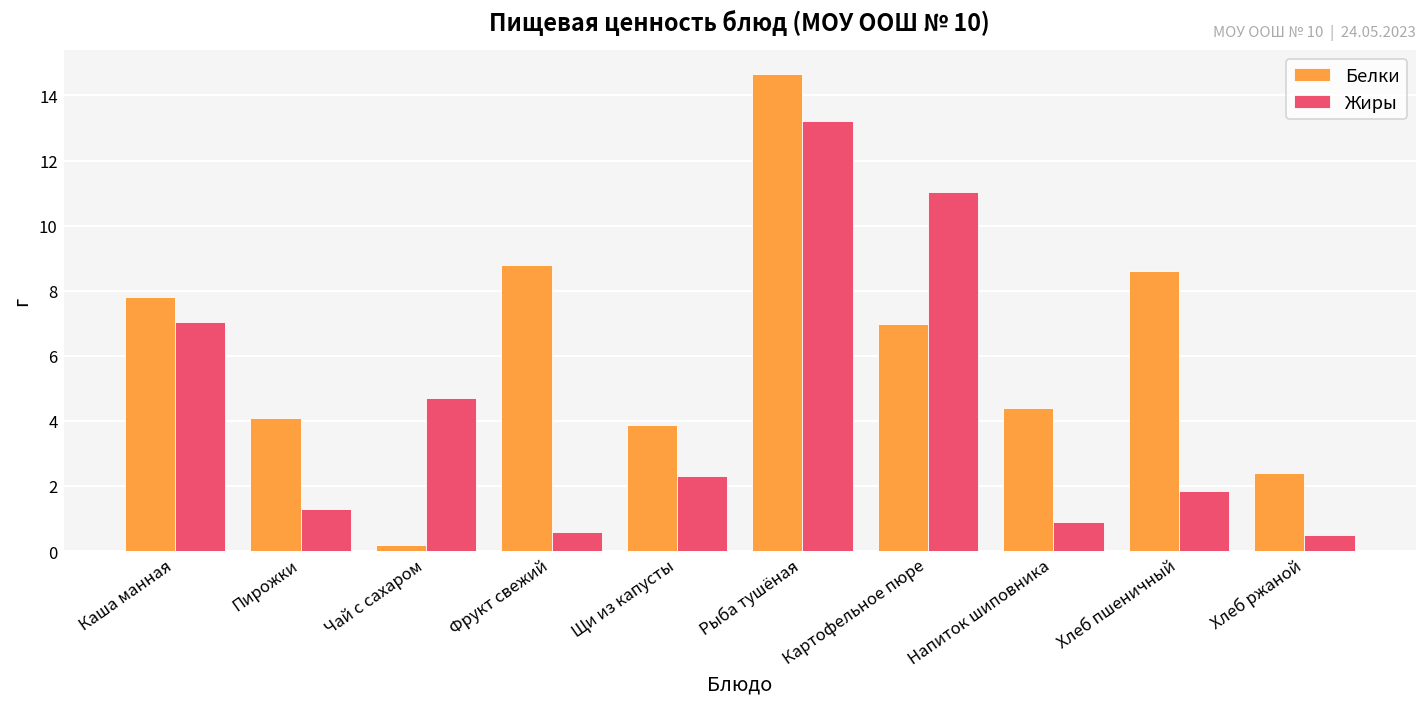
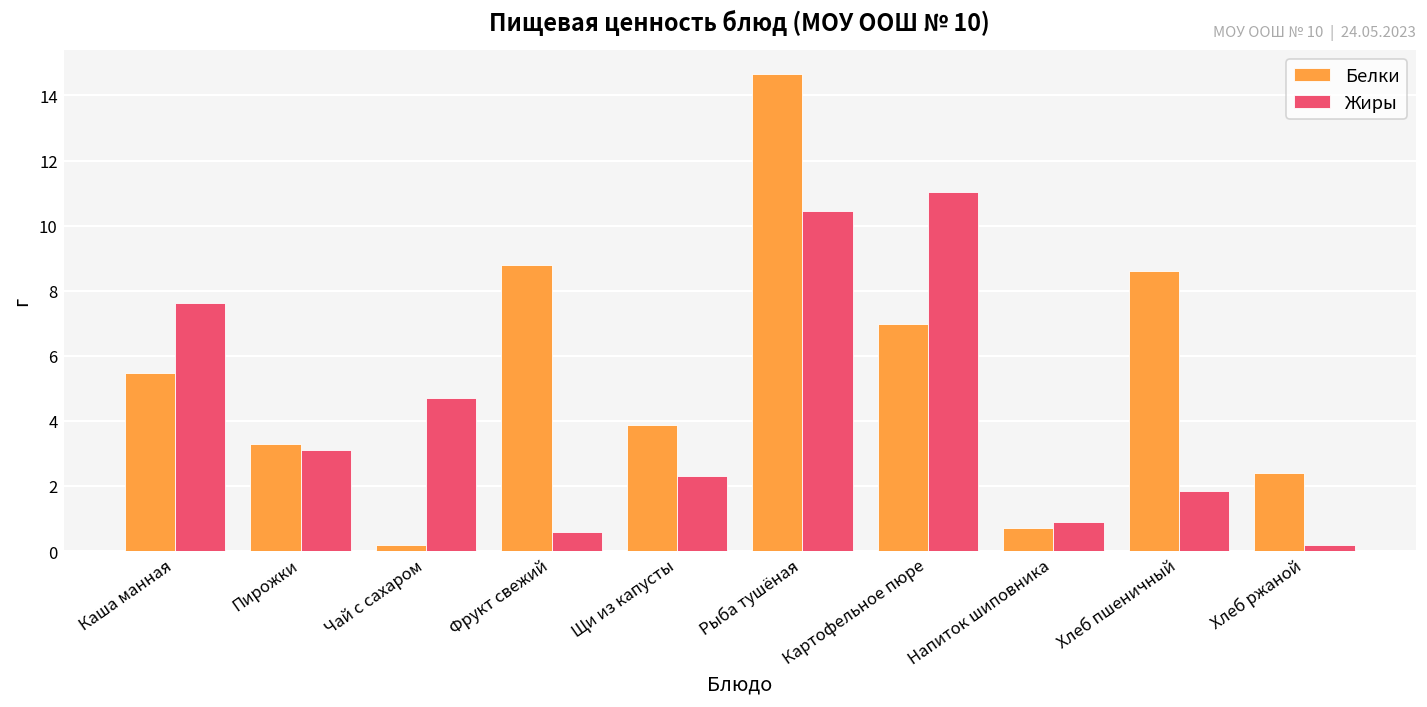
Белки, Каша манная: 7.8 -> 5.5
Жиры, Каша манная: 7.0 -> 7.6
Белки, Пирожки: 4.1 -> 3.3
Жиры, Пирожки: 1.3 -> 3.1
Жиры, Рыба тушёная: 13.2 -> 10.5
Белки, Напиток шиповника: 4.4 -> 0.7
Жиры, Хлеб ржаной: 0.5 -> 0.2
